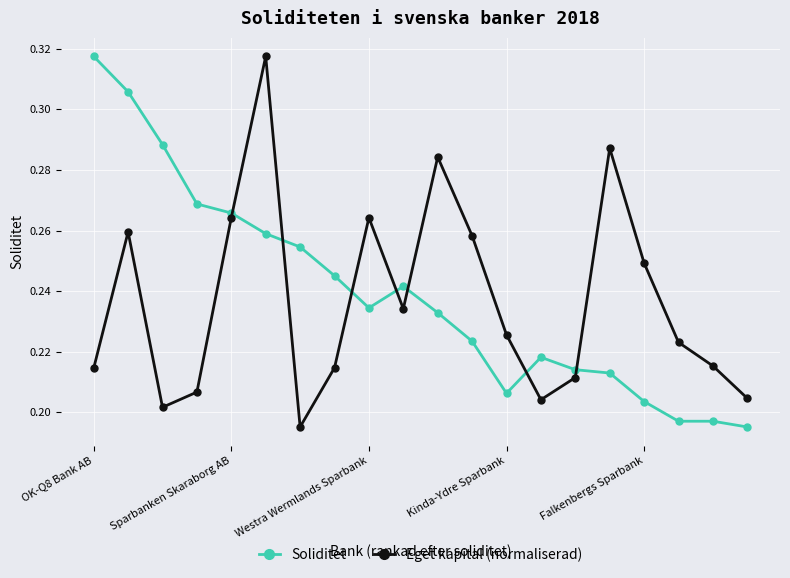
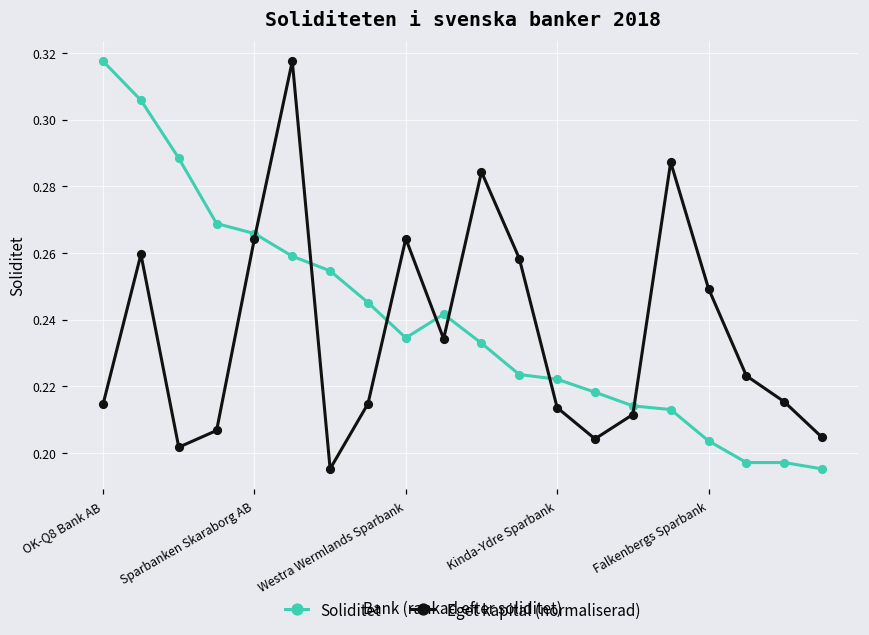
Soliditet, Kinda-Ydre Sparbank: 0.206 -> 0.222
Eget kapital (normaliserad), Kinda-Ydre Sparbank: 0.226 -> 0.214
